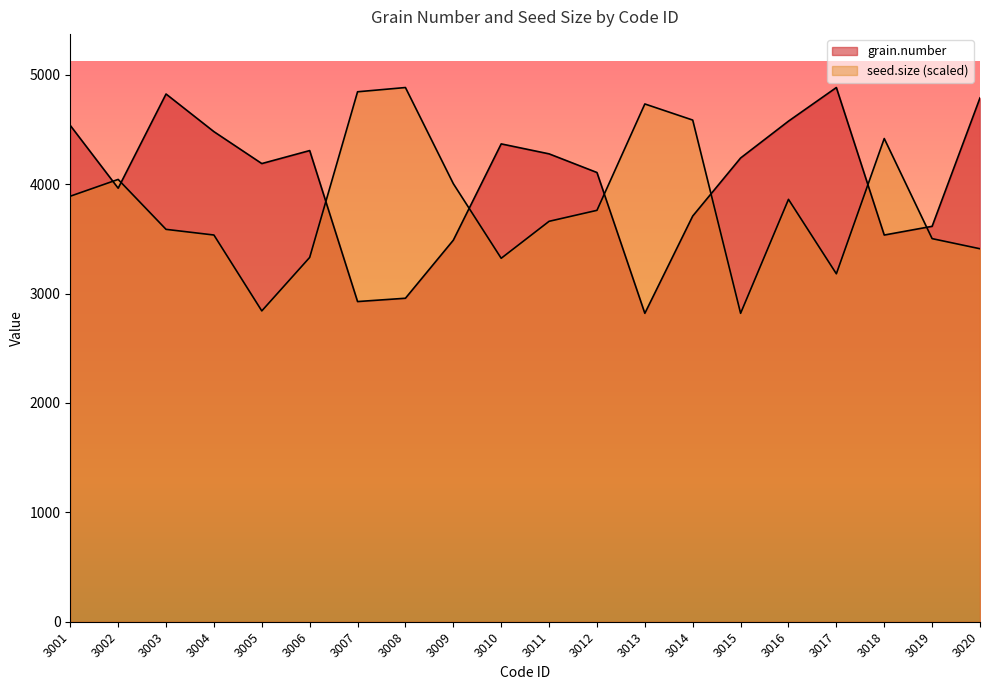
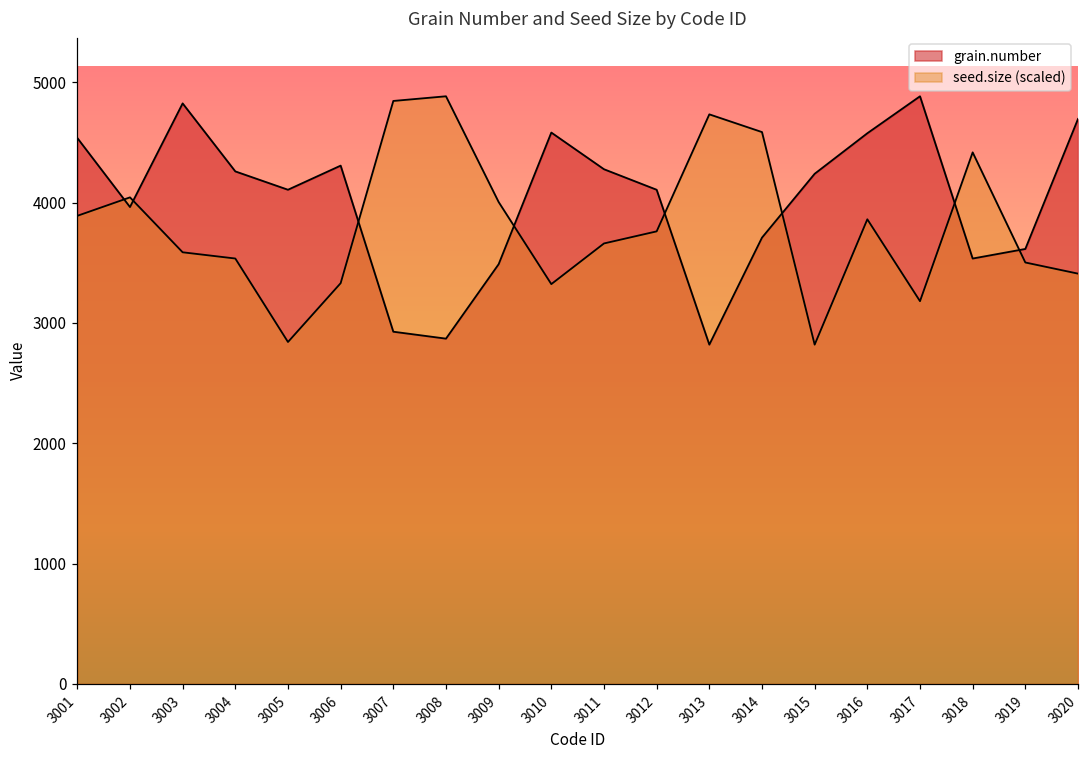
grain.number, 3004: 4480 -> 4260
grain.number, 3005: 4190 -> 4110
grain.number, 3008: 2960 -> 2870
grain.number, 3010: 4370 -> 4580
grain.number, 3020: 4790 -> 4690
